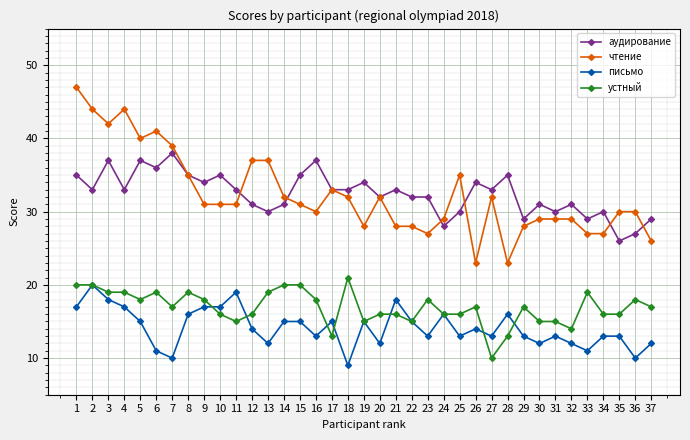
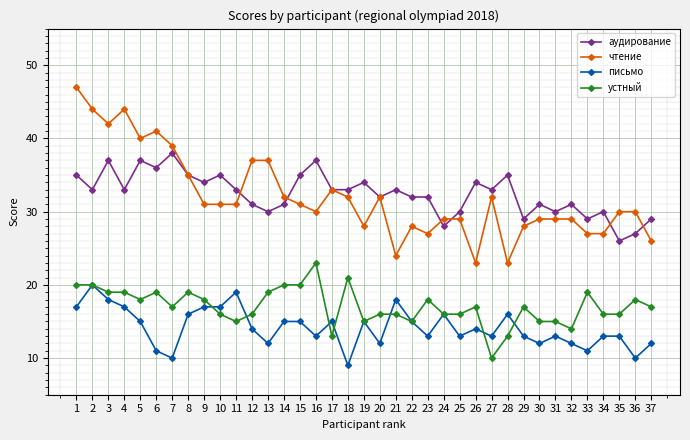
устный, 16: 18 -> 23
чтение, 21: 28 -> 24
чтение, 25: 35 -> 29
